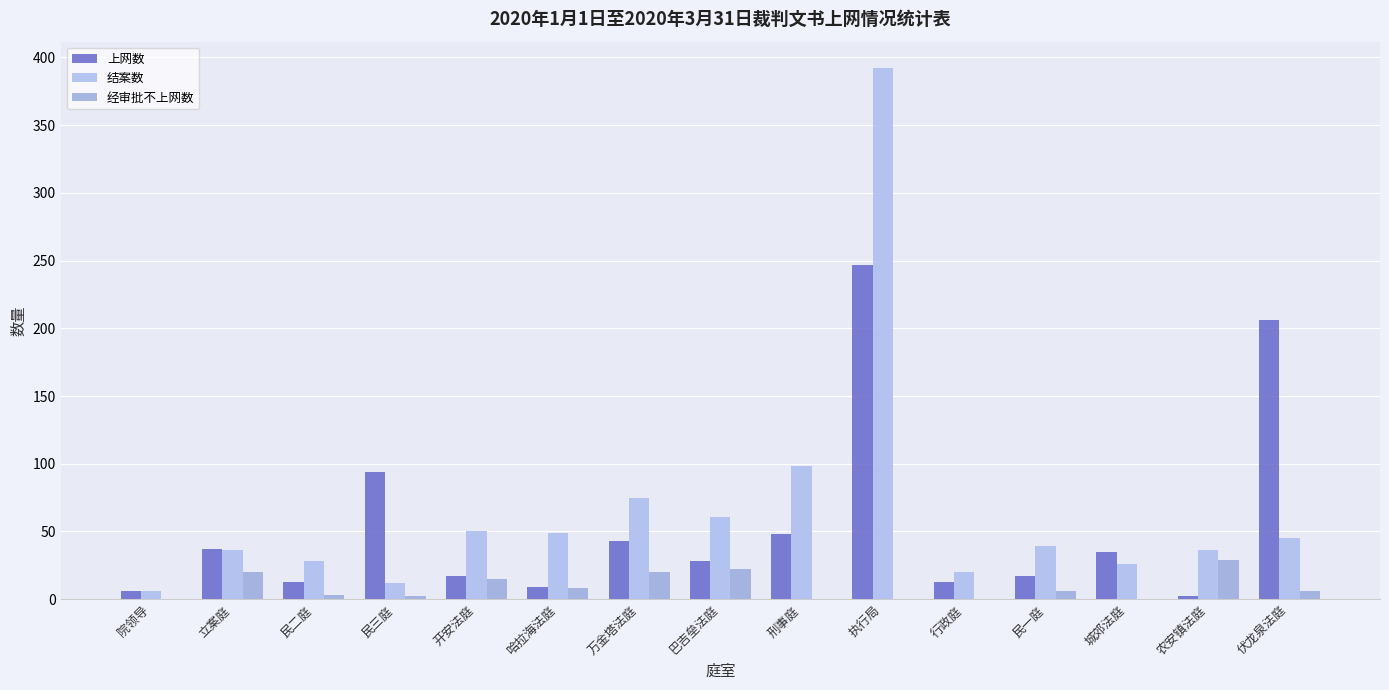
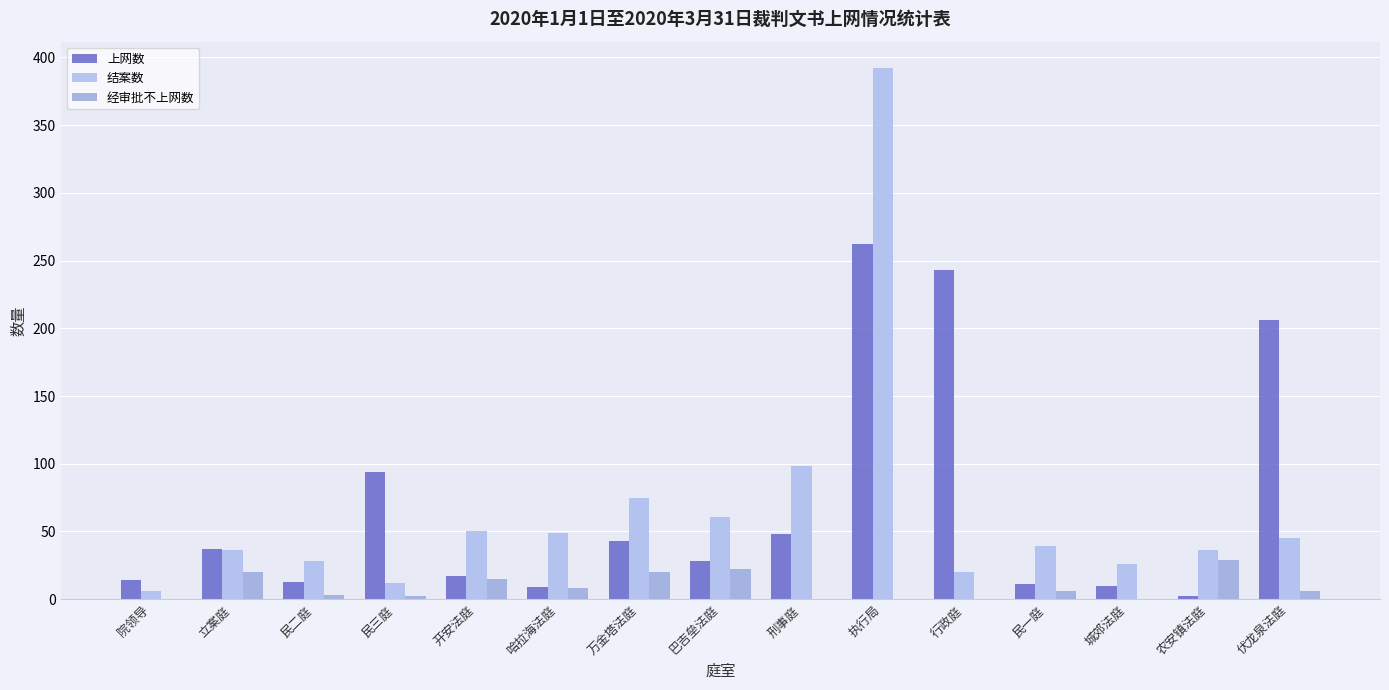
上网数, 院领导: 6 -> 14
上网数, 执行局: 247 -> 262
上网数, 行政庭: 13 -> 243
上网数, 民一庭: 17 -> 11
上网数, 城郊法庭: 35 -> 10
